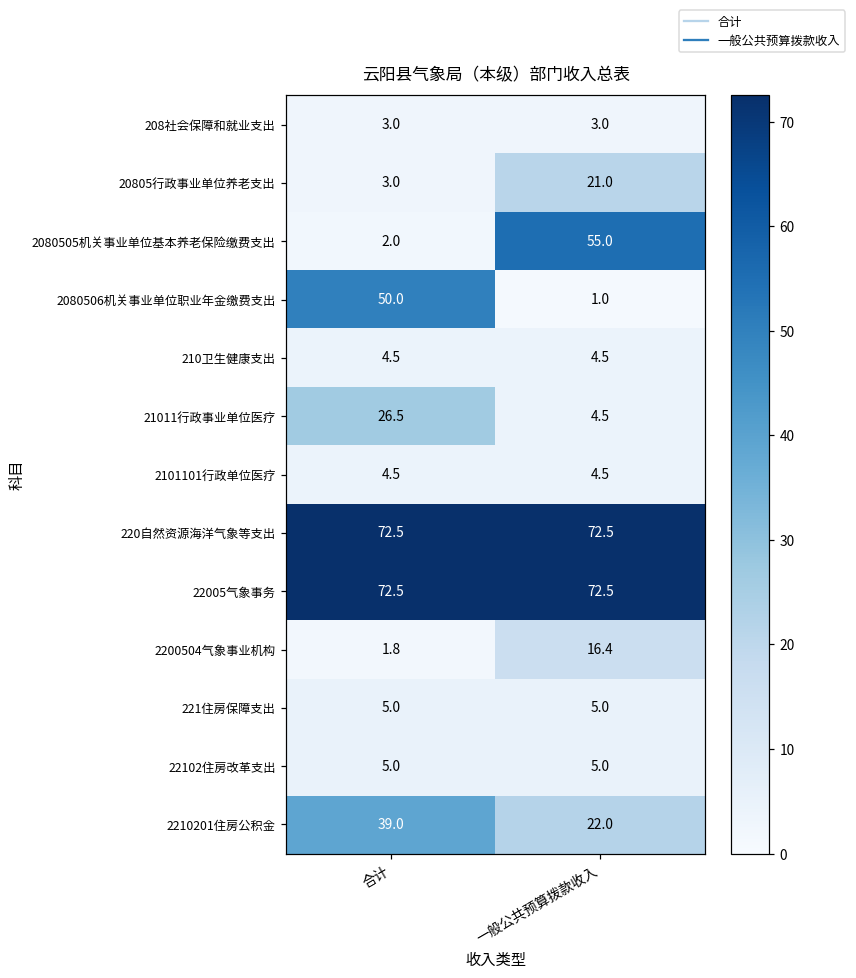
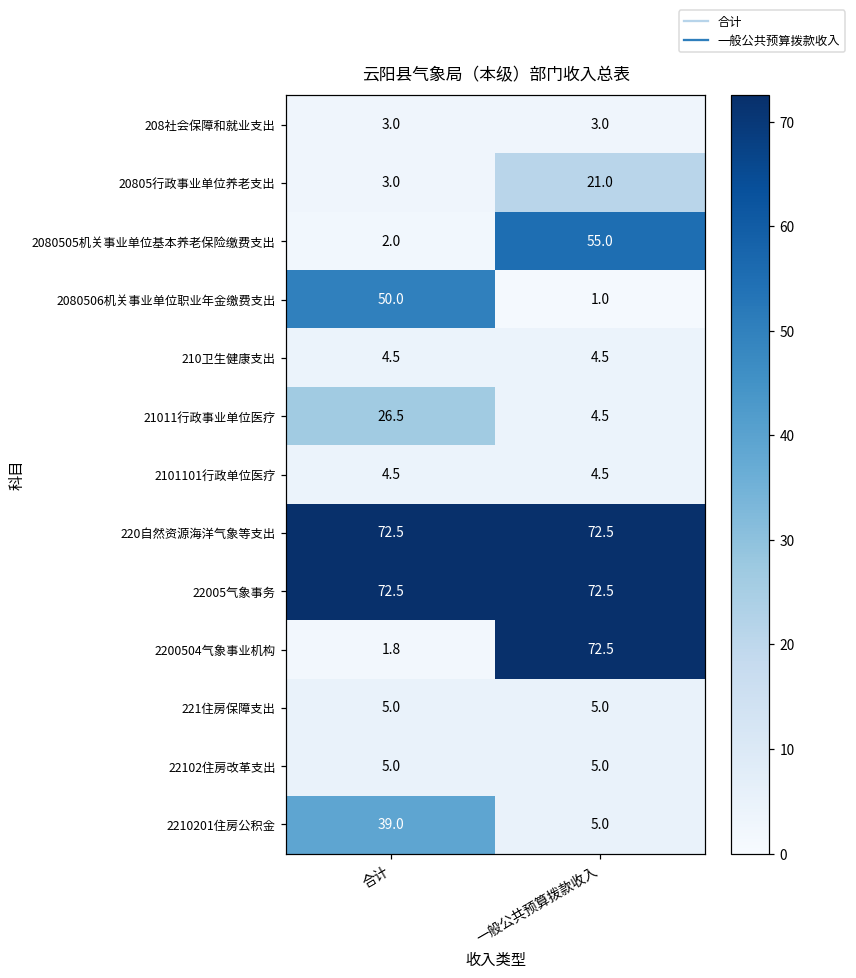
2200504气象事业机构, 一般公共预算拨款收入: 16.4 -> 72.5
2210201住房公积金, 一般公共预算拨款收入: 22.0 -> 5.0
